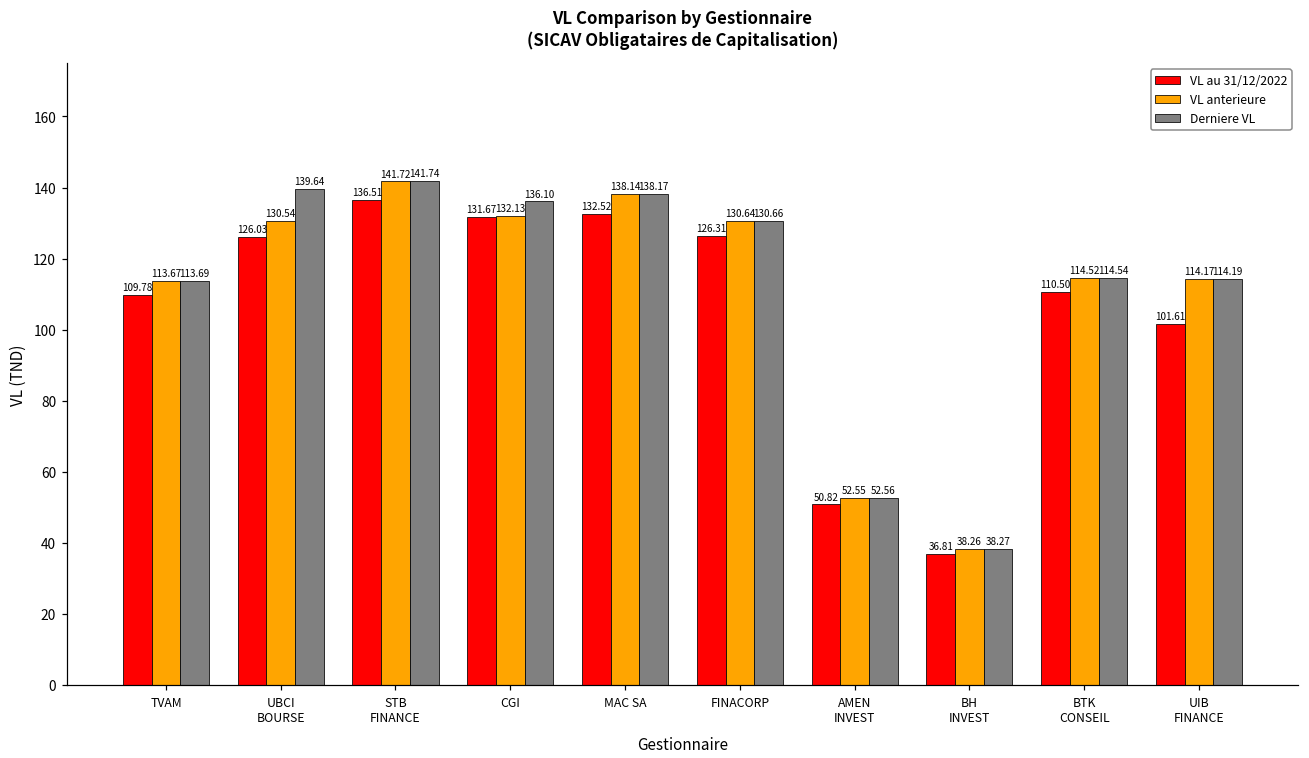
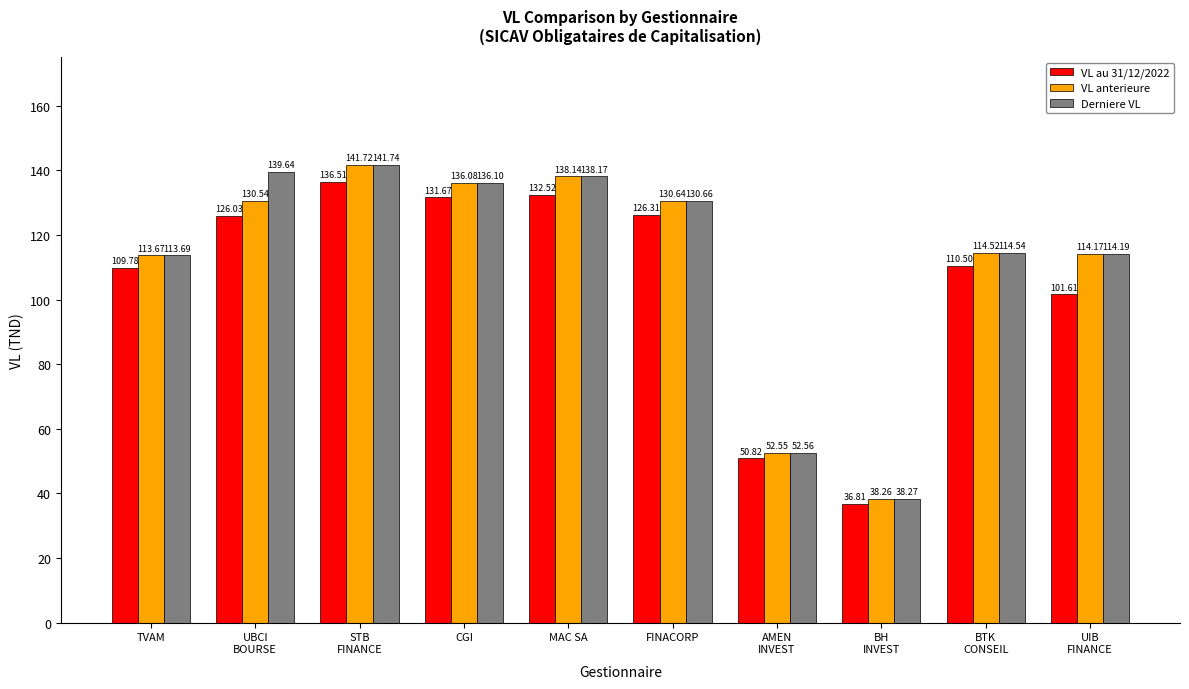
VL anterieure, CGI: 132.13 -> 136.08
